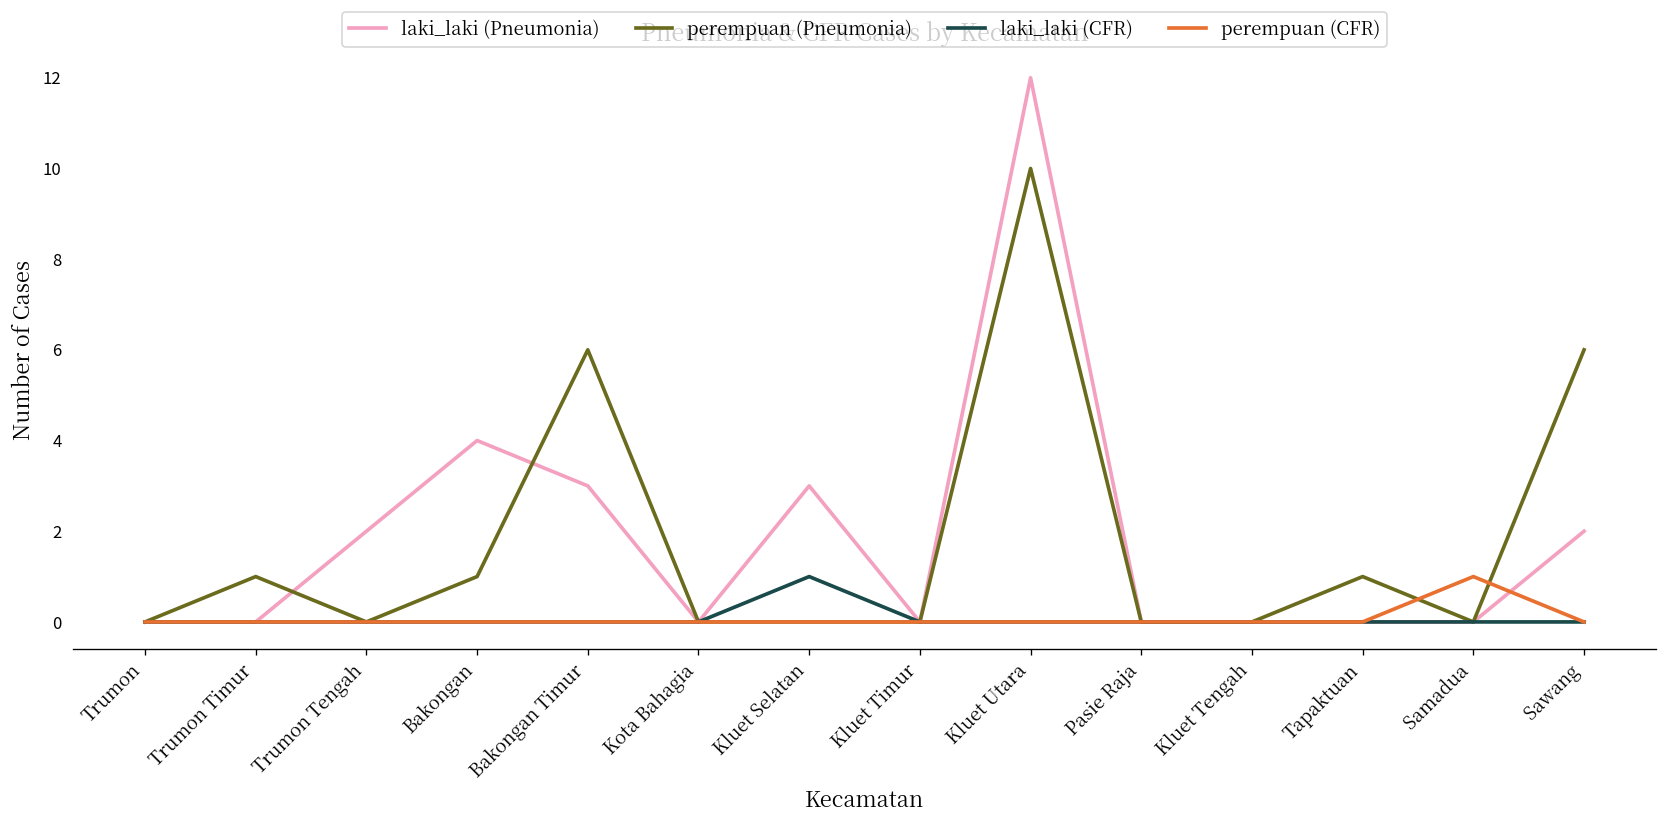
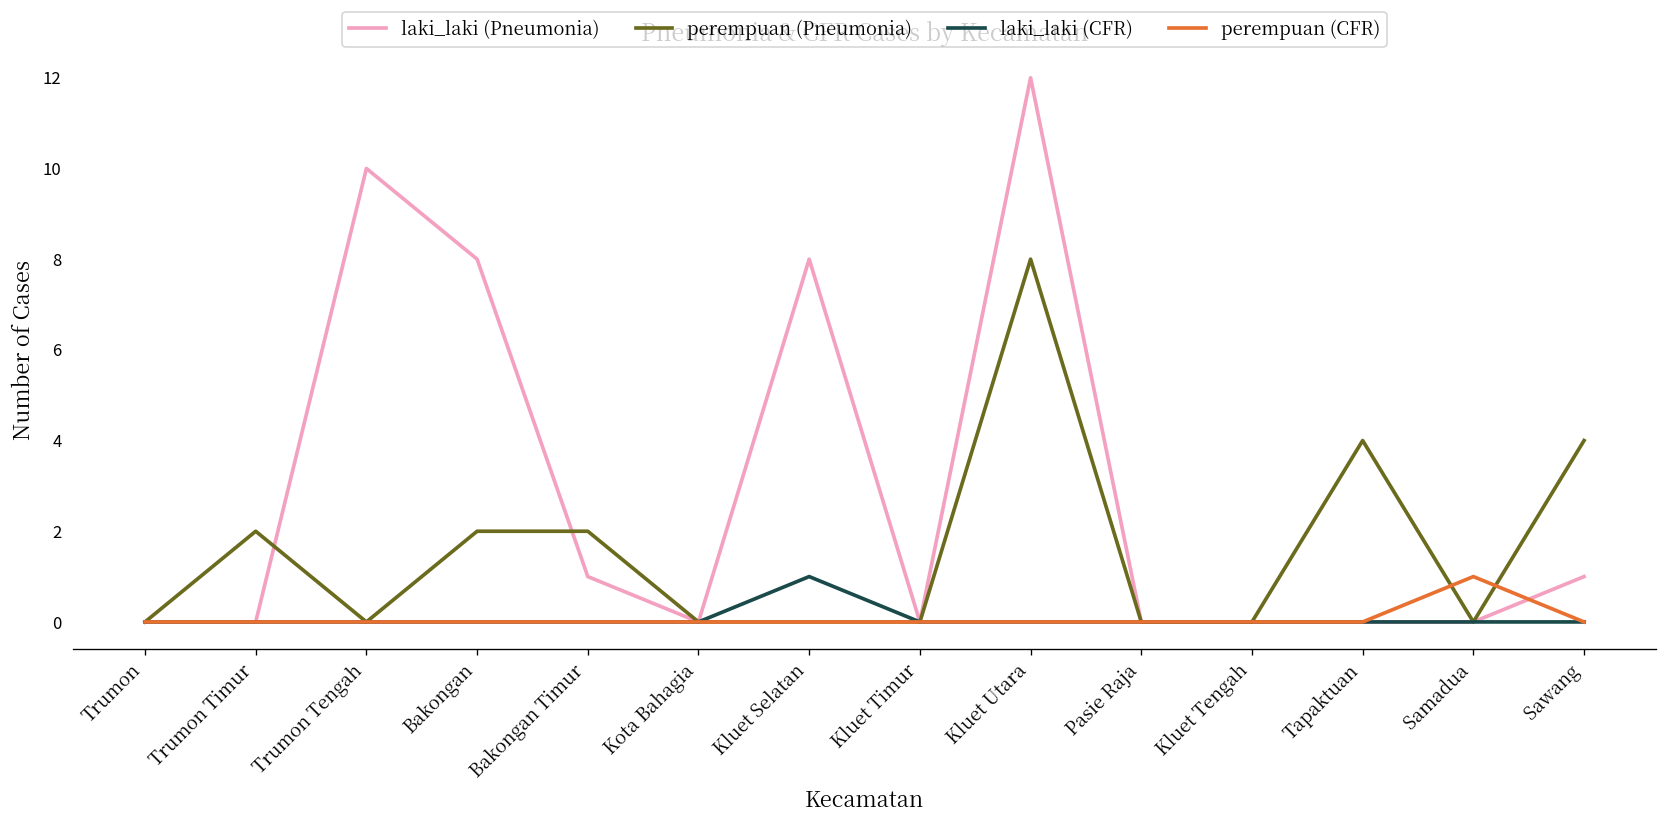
perempuan (Pneumonia), Trumon Timur: 1 -> 2
laki_laki (Pneumonia), Trumon Tengah: 2 -> 10
laki_laki (Pneumonia), Bakongan: 4 -> 8
perempuan (Pneumonia), Bakongan: 1 -> 2
laki_laki (Pneumonia), Bakongan Timur: 3 -> 1
perempuan (Pneumonia), Bakongan Timur: 6 -> 2
laki_laki (Pneumonia), Kluet Selatan: 3 -> 8
perempuan (Pneumonia), Kluet Utara: 10 -> 8
perempuan (Pneumonia), Tapaktuan: 1 -> 4
laki_laki (Pneumonia), Sawang: 2 -> 1
perempuan (Pneumonia), Sawang: 6 -> 4
